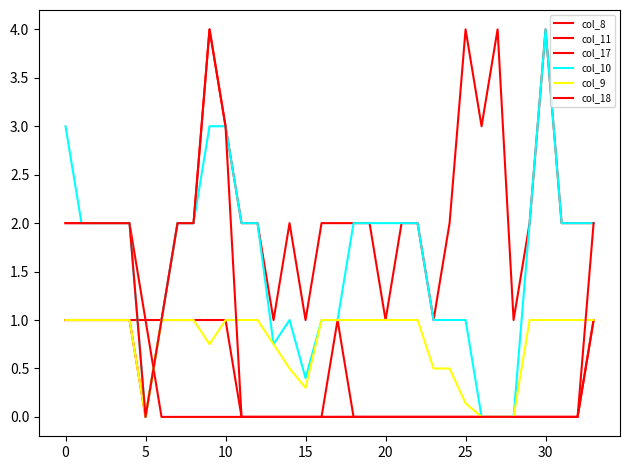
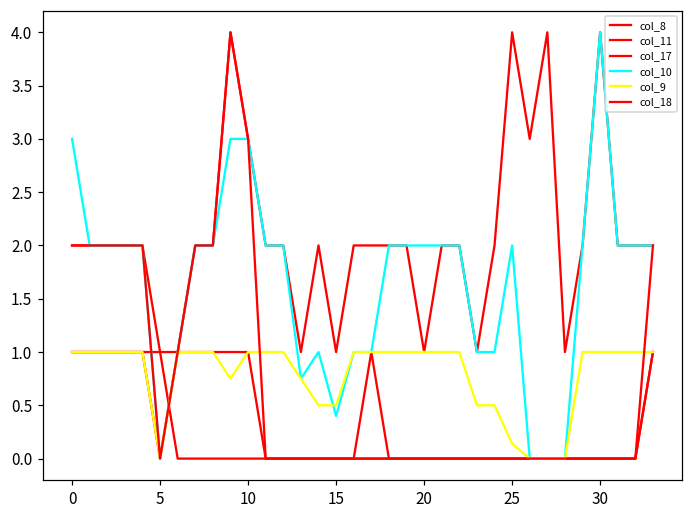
col_9, 15: 0.3 -> 0.5
col_10, 25: 1 -> 2
